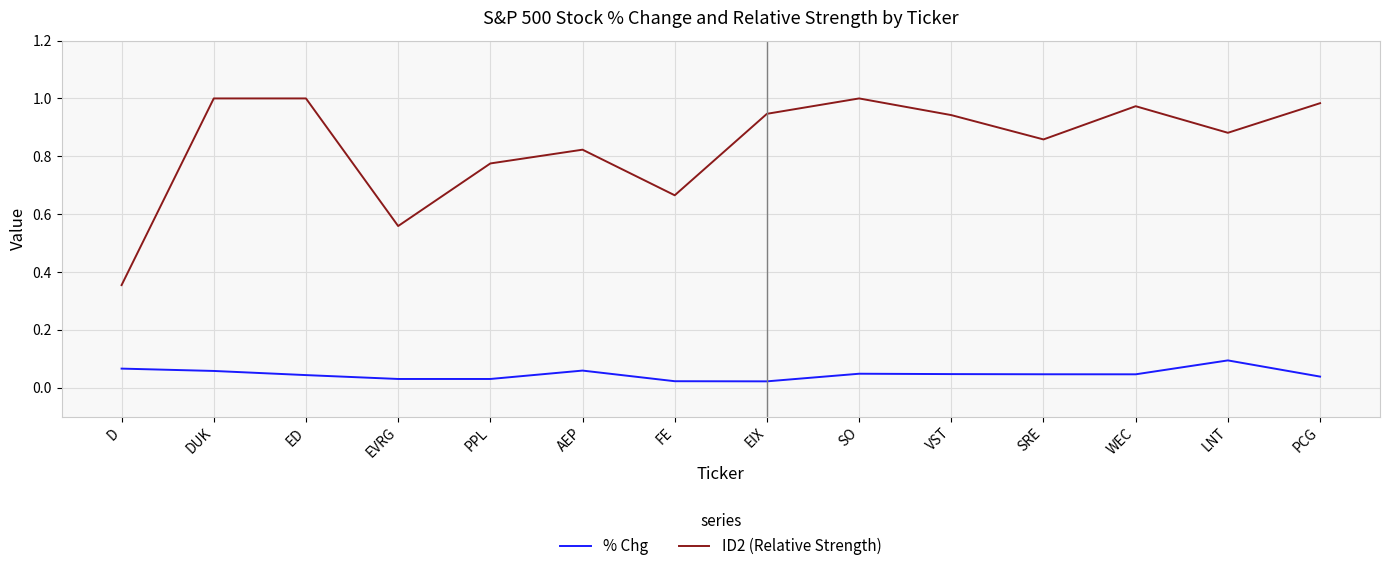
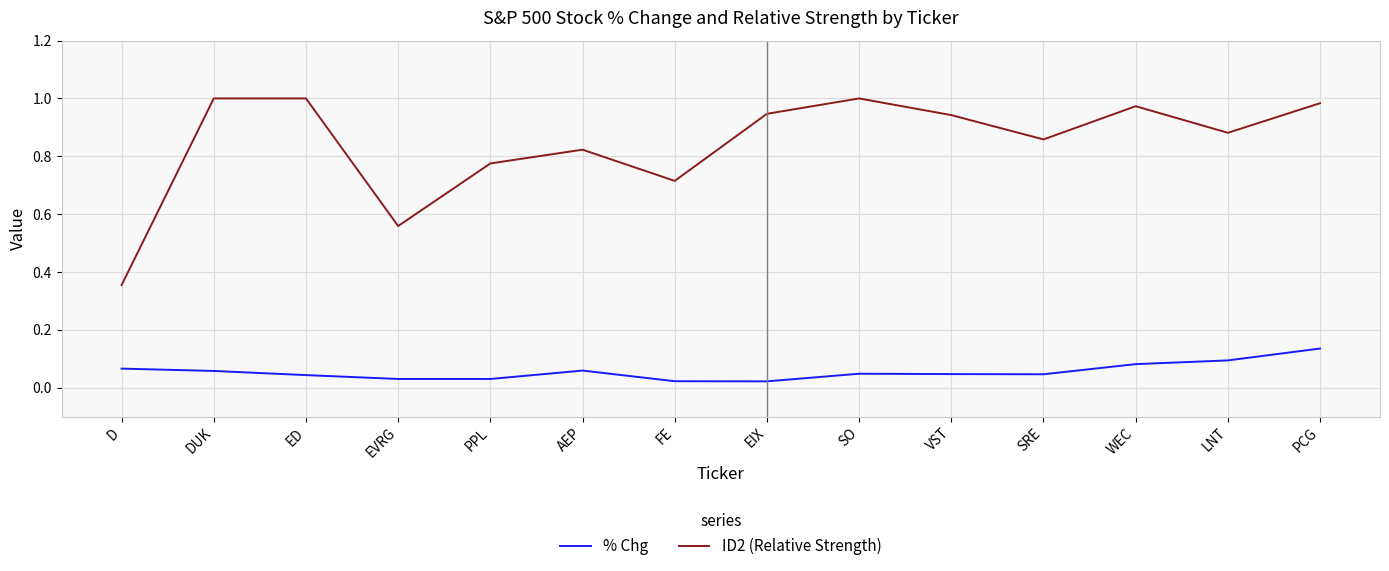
ID2 (Relative Strength), FE: 0.67 -> 0.71
% Chg, WEC: 0.05 -> 0.08
% Chg, PCG: 0.04 -> 0.14
